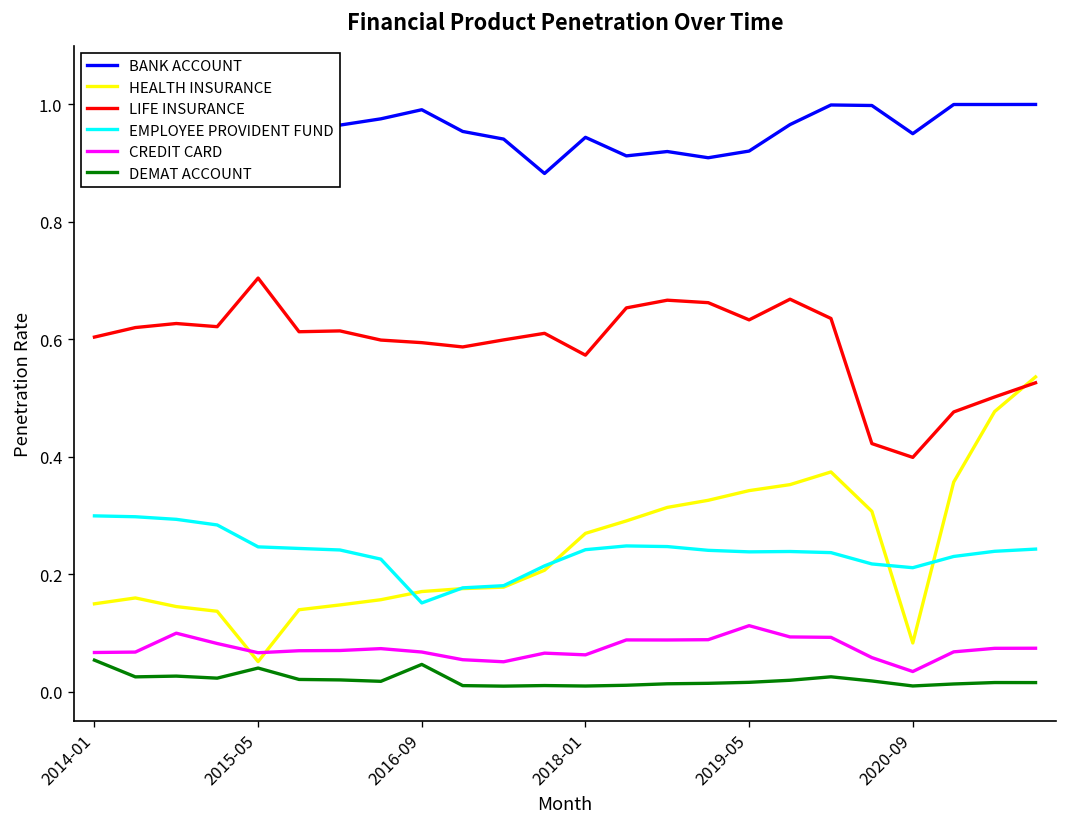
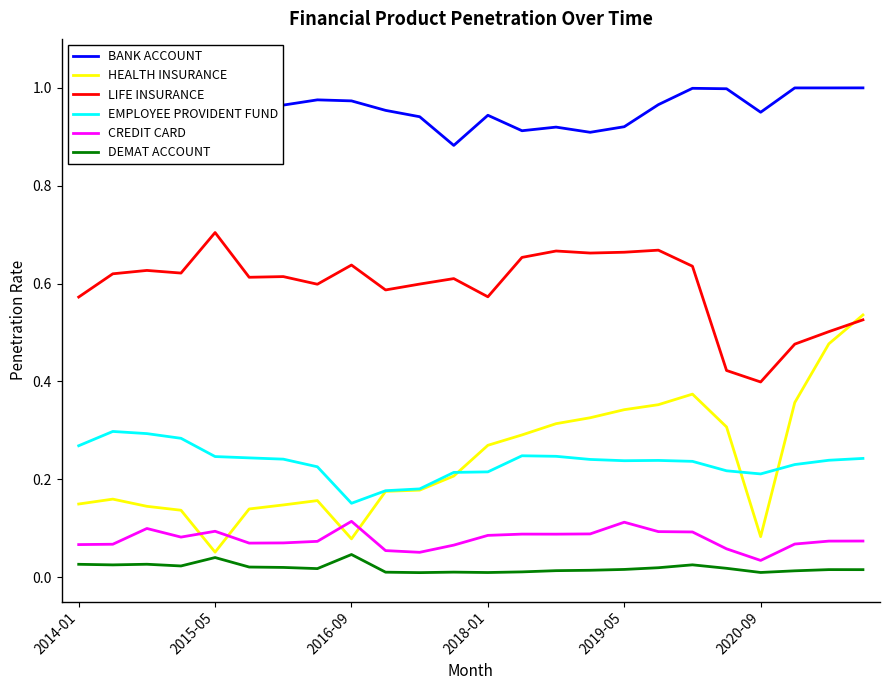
LIFE INSURANCE, 2014-01: 0.60 -> 0.57
EMPLOYEE PROVIDENT FUND, 2014-01: 0.30 -> 0.27
DEMAT ACCOUNT, 2014-01: 0.05 -> 0.03
CREDIT CARD, 2015-05: 0.07 -> 0.09
BANK ACCOUNT, 2016-09: 0.99 -> 0.97
HEALTH INSURANCE, 2016-09: 0.17 -> 0.08
LIFE INSURANCE, 2016-09: 0.59 -> 0.64
CREDIT CARD, 2016-09: 0.07 -> 0.11
EMPLOYEE PROVIDENT FUND, 2018-01: 0.24 -> 0.22
CREDIT CARD, 2018-01: 0.06 -> 0.09
LIFE INSURANCE, 2019-05: 0.63 -> 0.66
